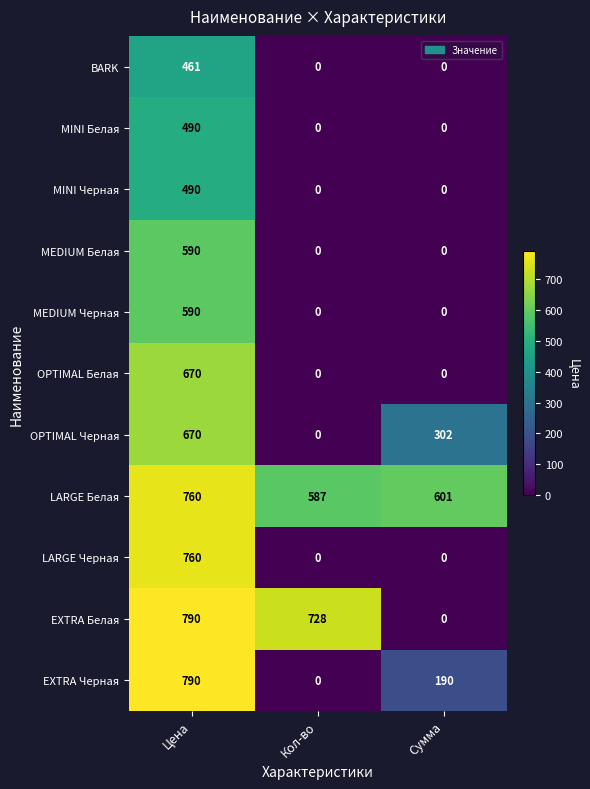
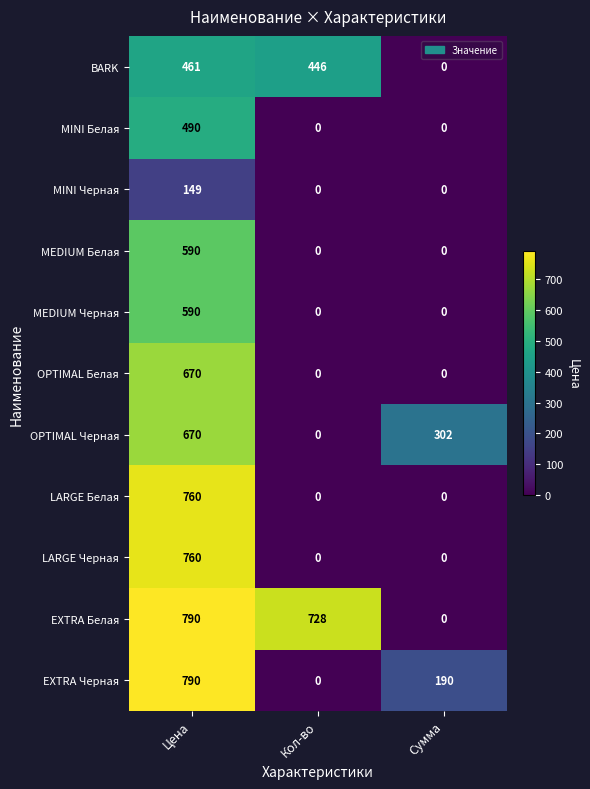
BARK, Кол-во: 0 -> 446
MINI Черная, Цена: 490 -> 149
LARGE Белая, Кол-во: 587 -> 0
LARGE Белая, Сумма: 601 -> 0
